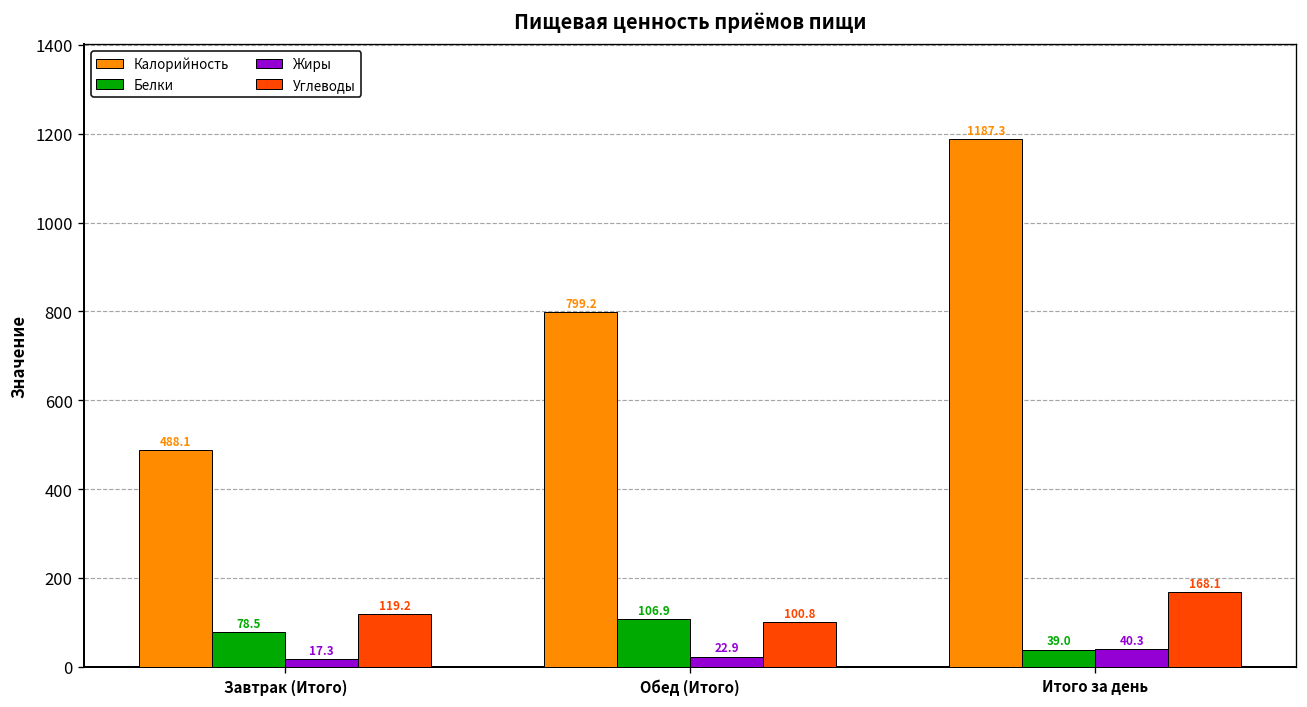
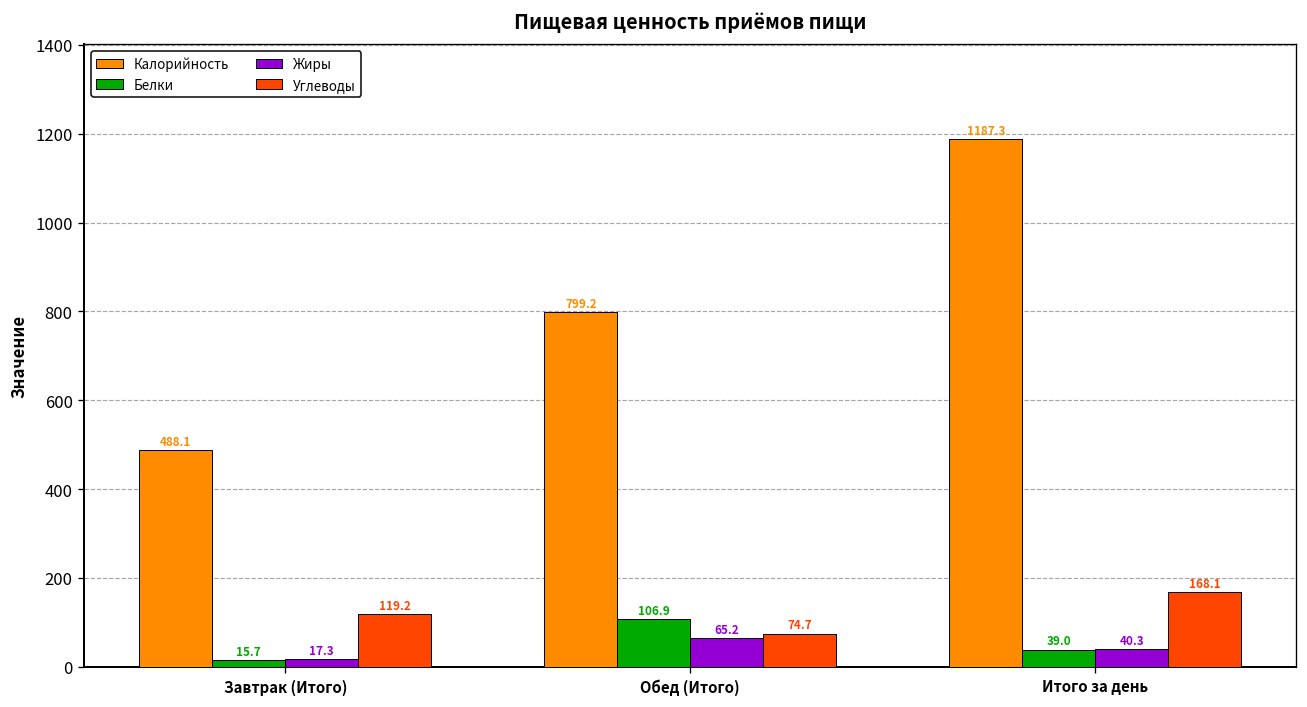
Белки, Завтрак (Итого): 78.5 -> 15.7
Жиры, Обед (Итого): 22.9 -> 65.2
Углеводы, Обед (Итого): 100.8 -> 74.7
